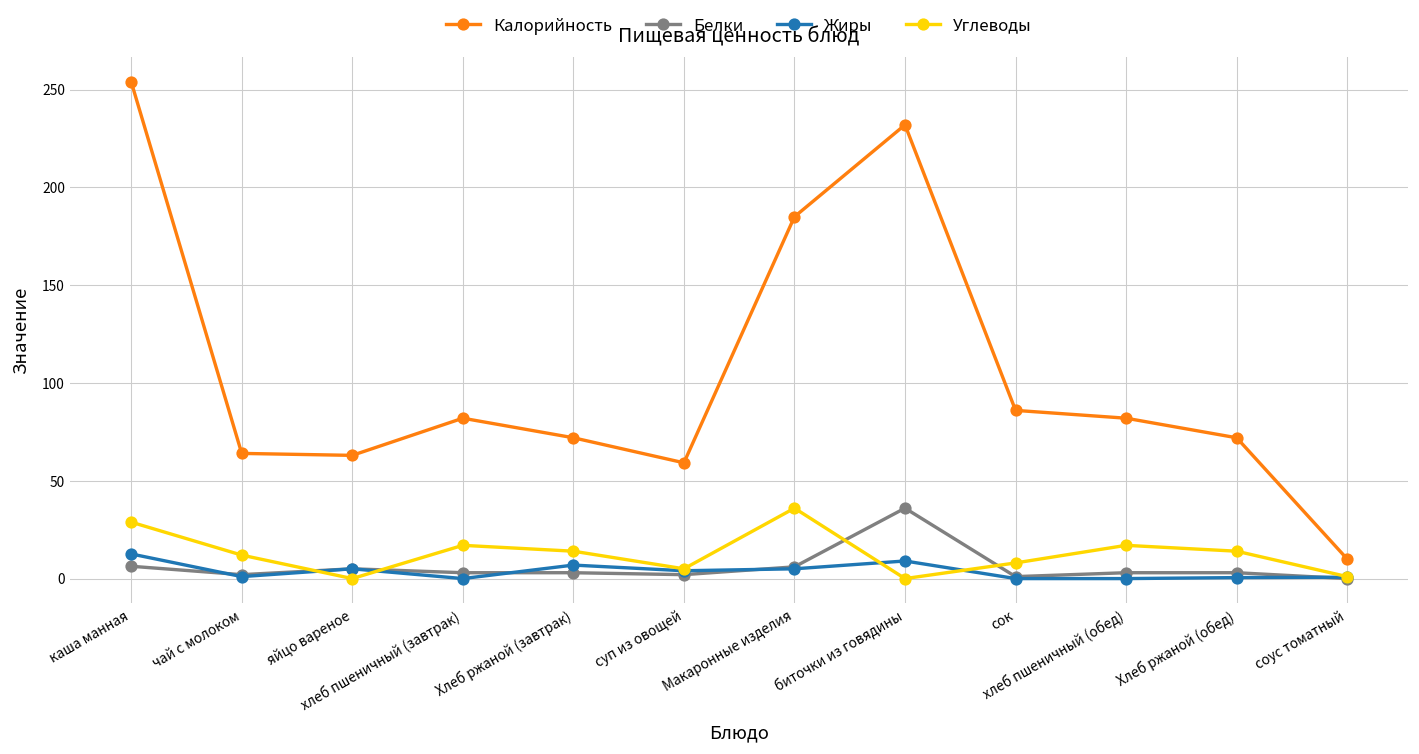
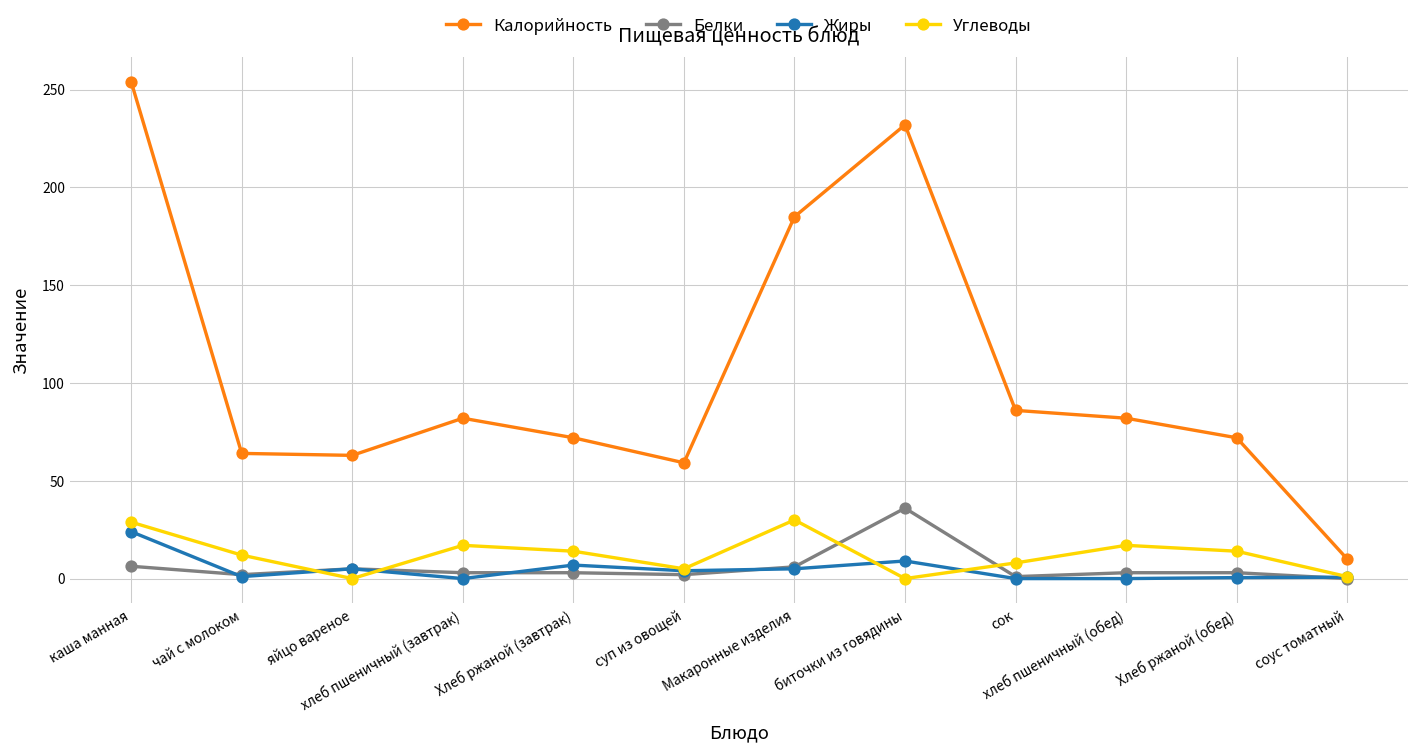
Жиры, каша манная: 13 -> 24
Углеводы, Макаронные изделия: 36 -> 30
